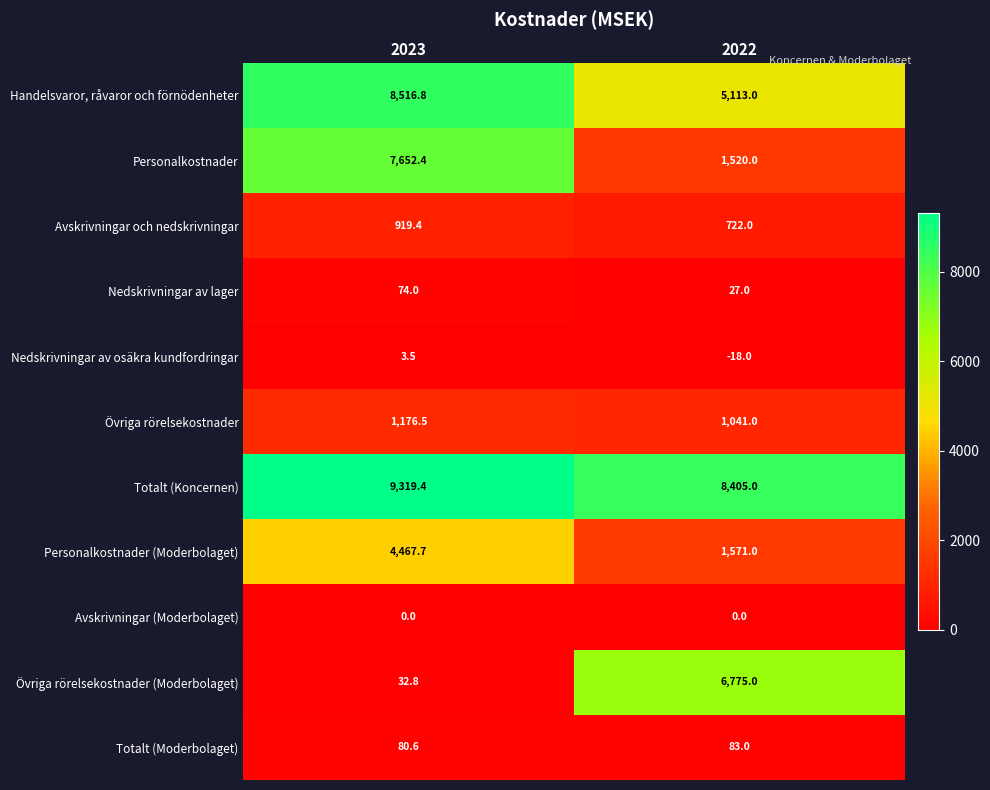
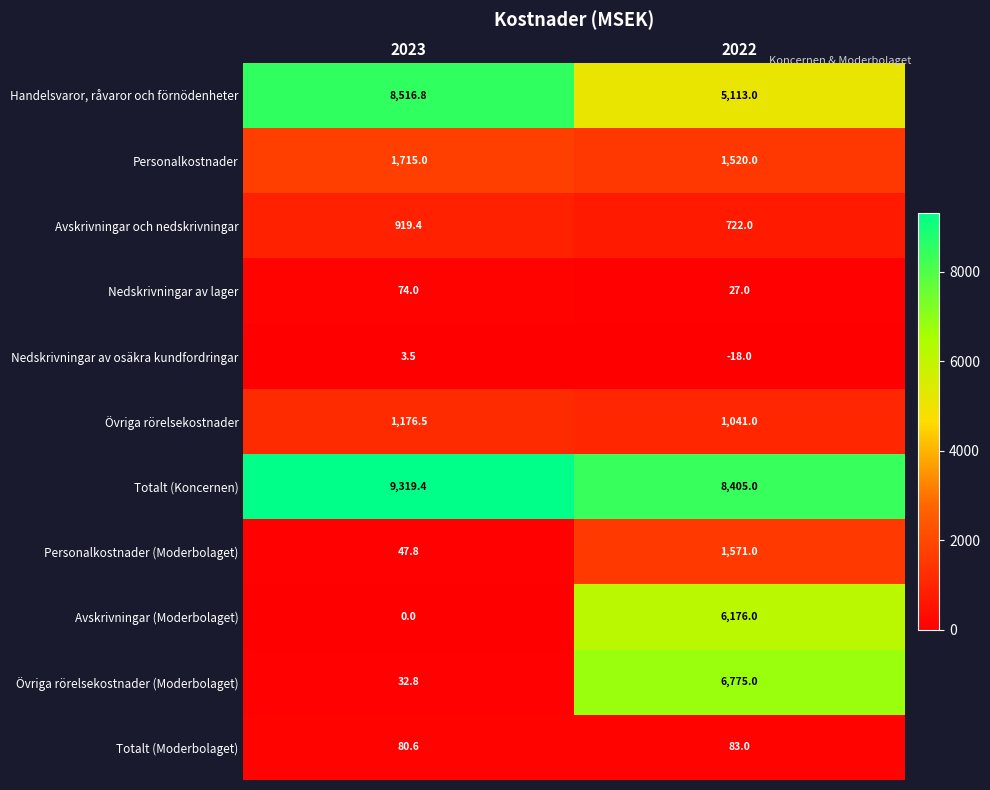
Personalkostnader, 2023: 7,652.4 -> 1,715.0
Personalkostnader (Moderbolaget), 2023: 4,467.7 -> 47.8
Avskrivningar (Moderbolaget), 2022: 0.0 -> 6,176.0
